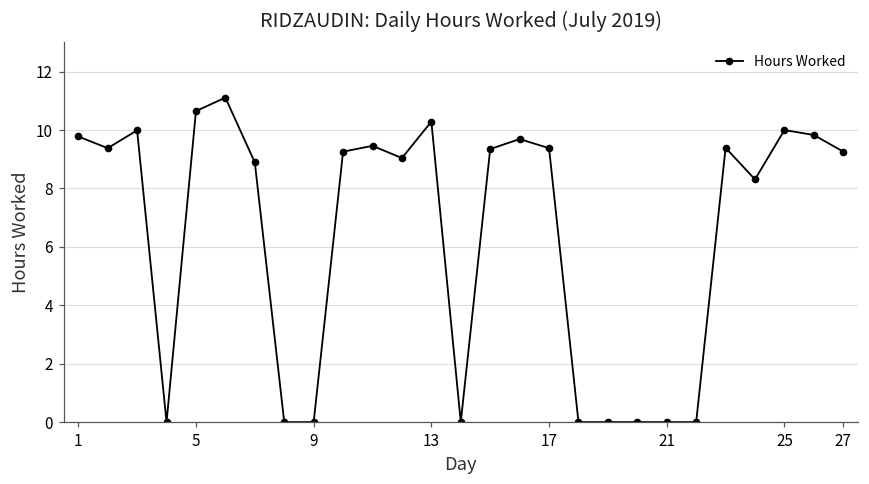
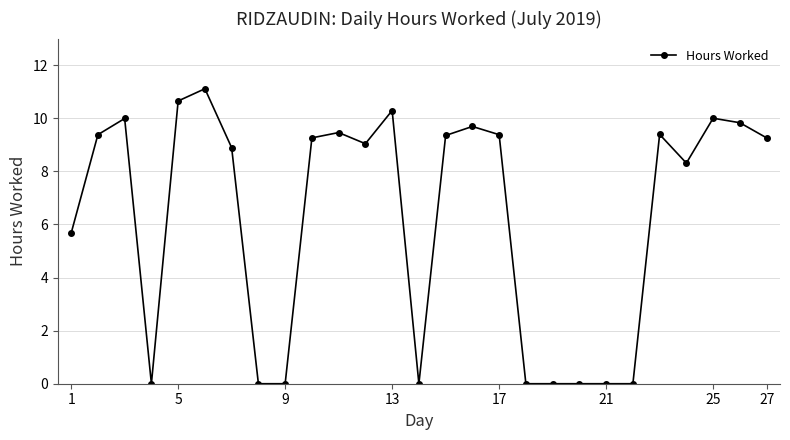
1: 9.8 -> 5.7
